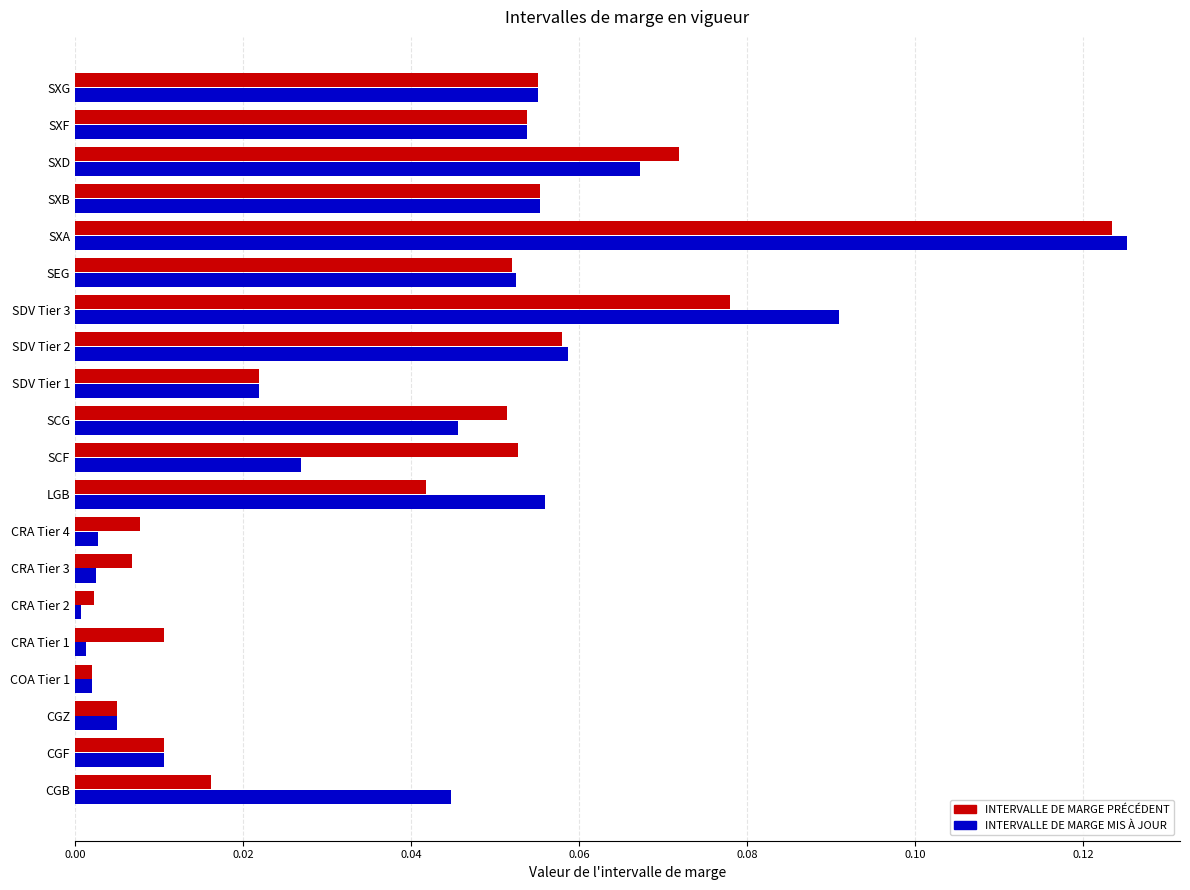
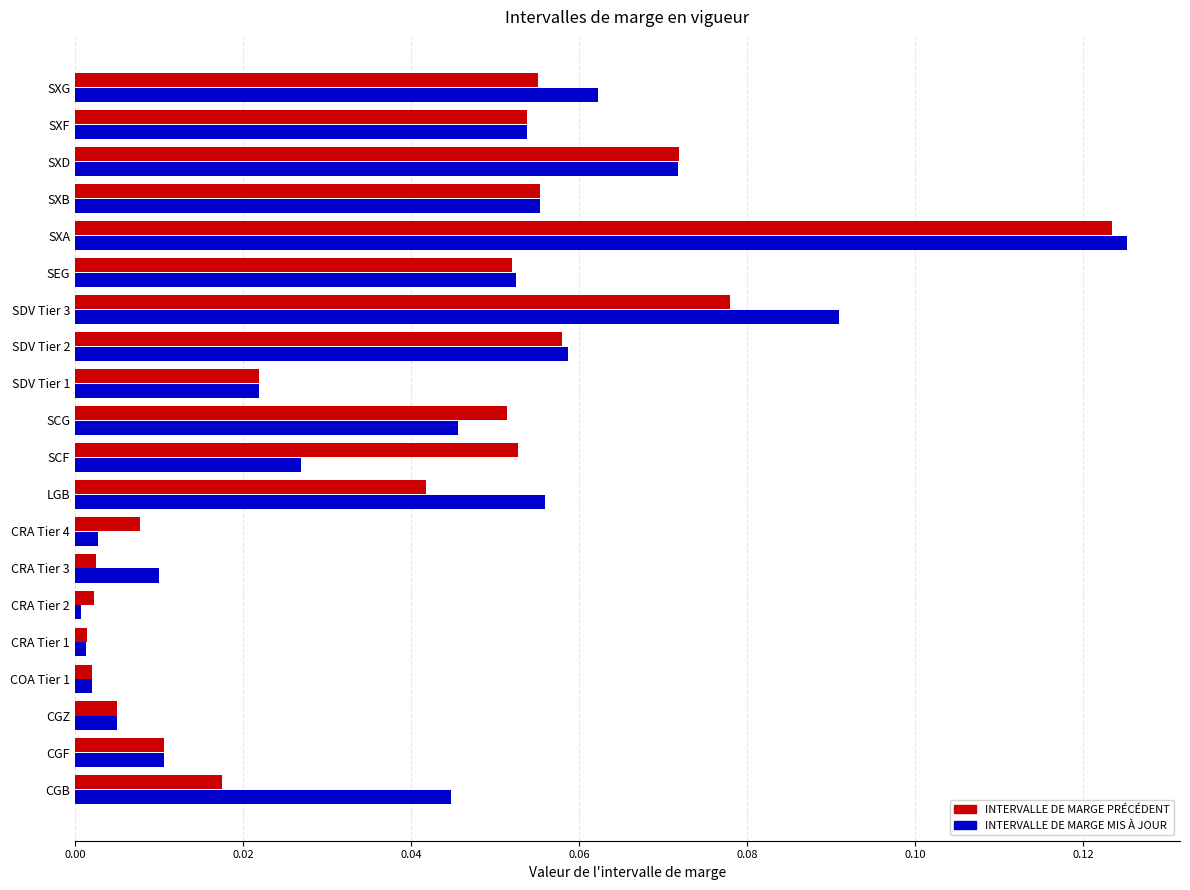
INTERVALLE DE MARGE MIS À JOUR, SXG: 0.055 -> 0.062
INTERVALLE DE MARGE MIS À JOUR, SXD: 0.067 -> 0.072
INTERVALLE DE MARGE PRÉCÉDENT, CRA Tier 3: 0.007 -> 0.003
INTERVALLE DE MARGE MIS À JOUR, CRA Tier 3: 0.003 -> 0.010
INTERVALLE DE MARGE PRÉCÉDENT, CRA Tier 1: 0.011 -> 0.001
INTERVALLE DE MARGE PRÉCÉDENT, CGB: 0.016 -> 0.017
